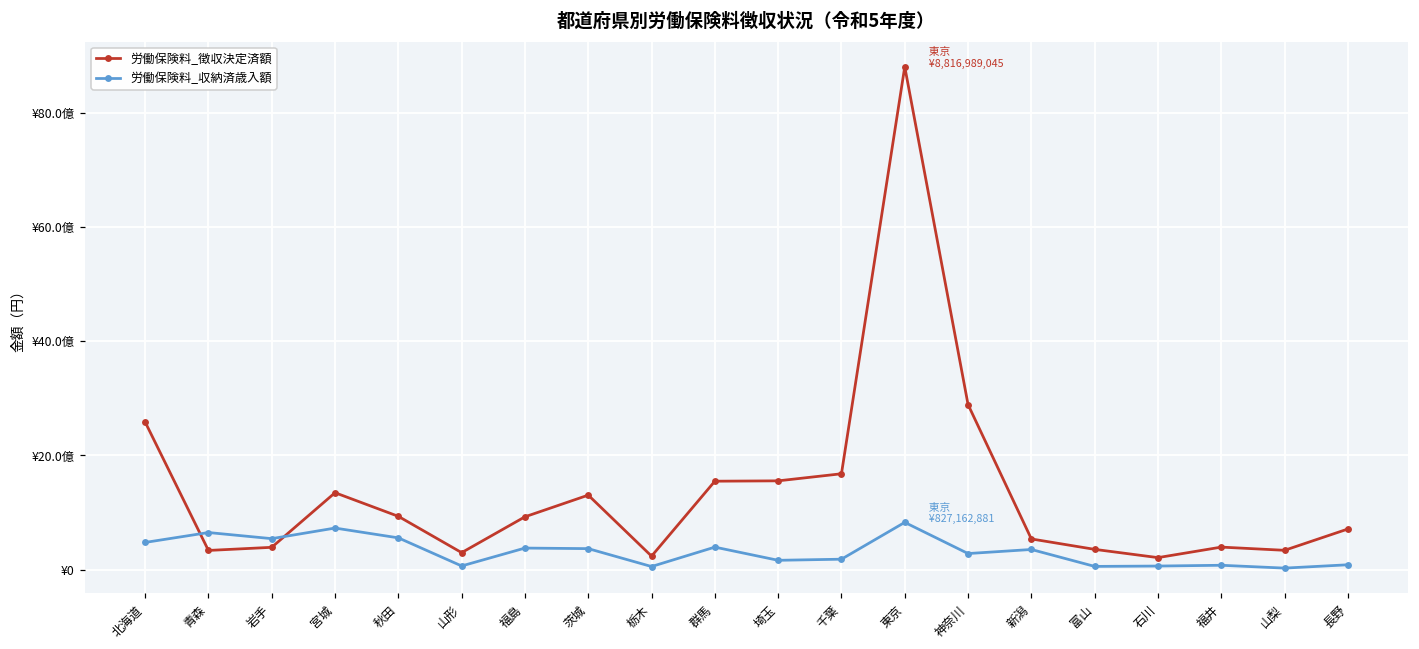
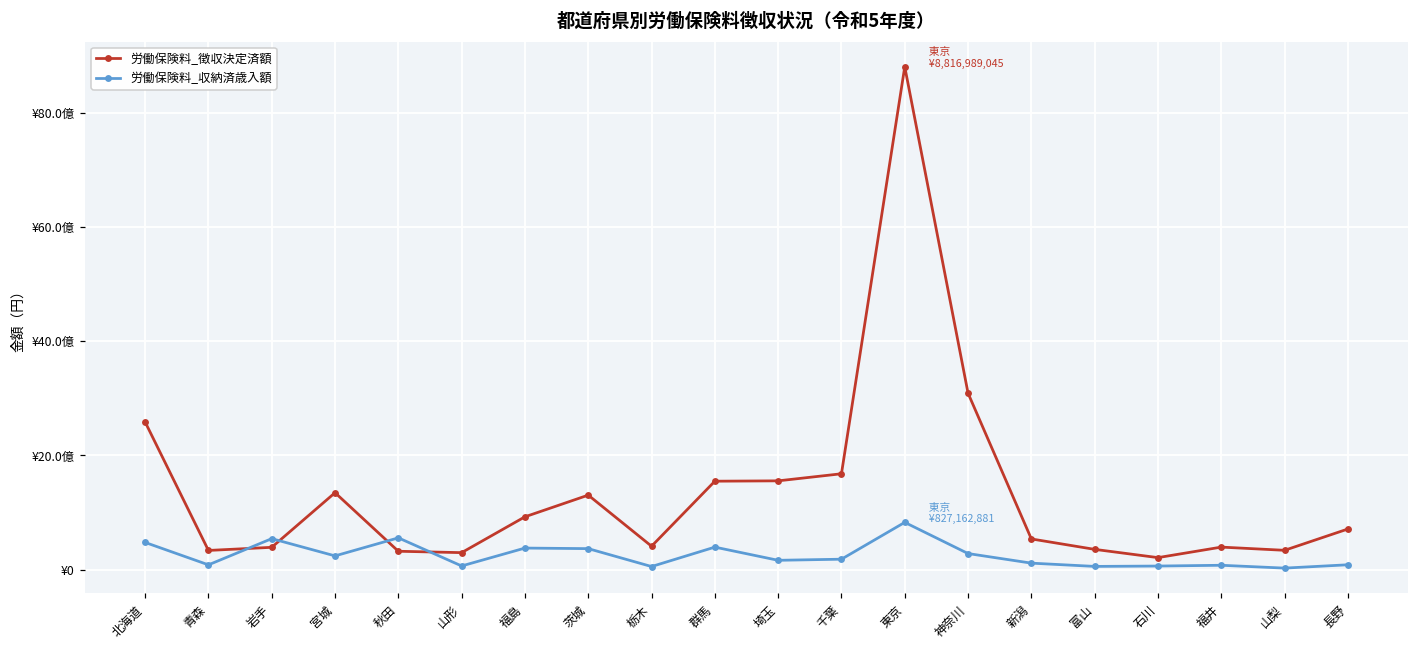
労働保険料_収納済歳入額, 青森: ¥6億 -> ¥1億
労働保険料_収納済歳入額, 宮城: ¥7億 -> ¥2億
労働保険料_徴収決定済額, 秋田: ¥9億 -> ¥3億
労働保険料_徴収決定済額, 栃木: ¥2億 -> ¥4億
労働保険料_徴収決定済額, 神奈川: ¥29億 -> ¥31億
労働保険料_収納済歳入額, 新潟: ¥4億 -> ¥1億
